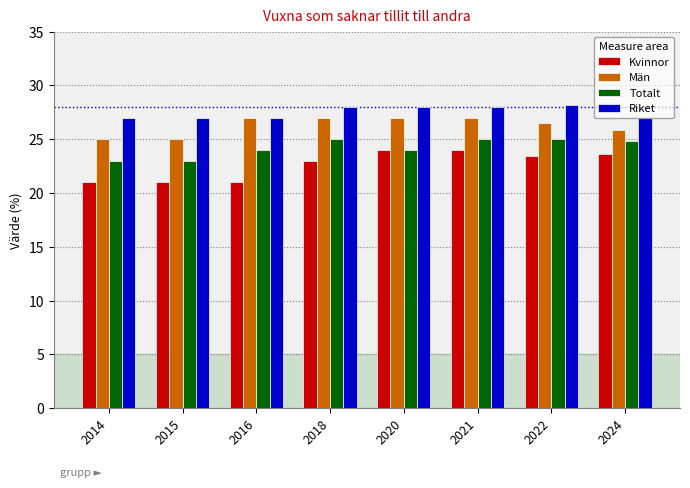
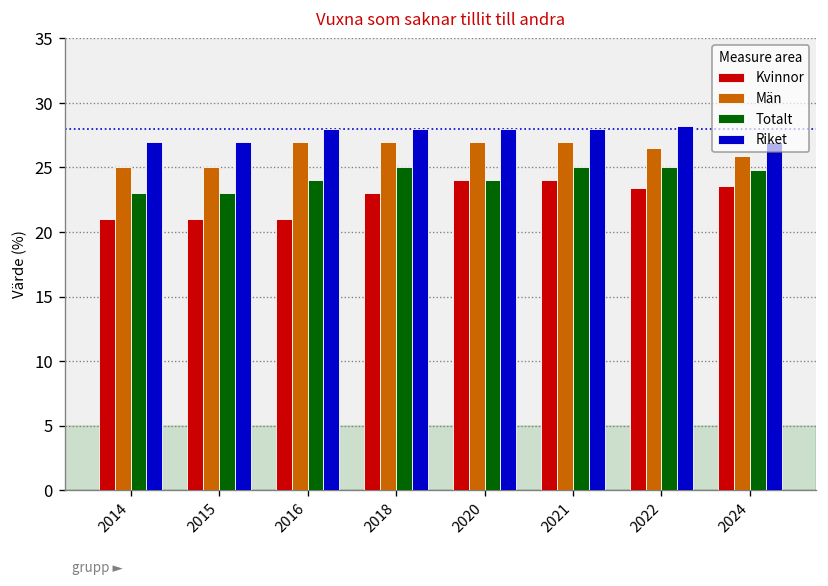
Riket, 2016: 27 -> 28
